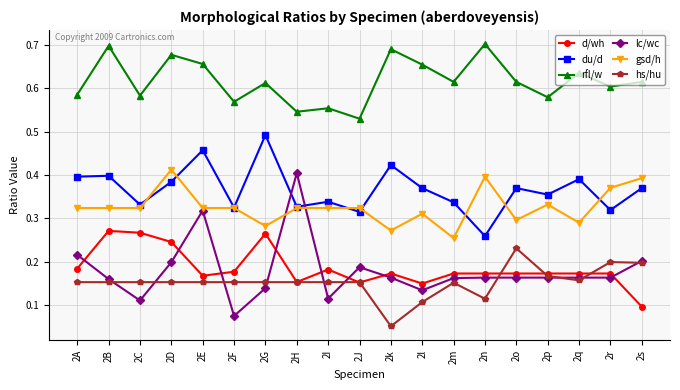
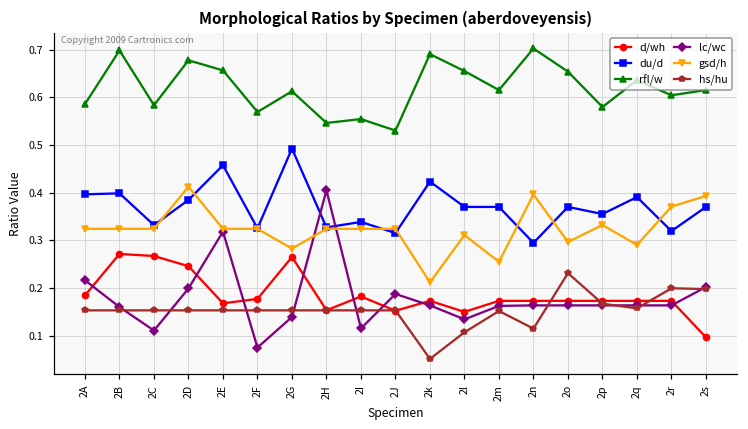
gsd/h, 2k: 0.27 -> 0.21
du/d, 2m: 0.34 -> 0.37
du/d, 2n: 0.26 -> 0.29
rfl/w, 2o: 0.61 -> 0.65
